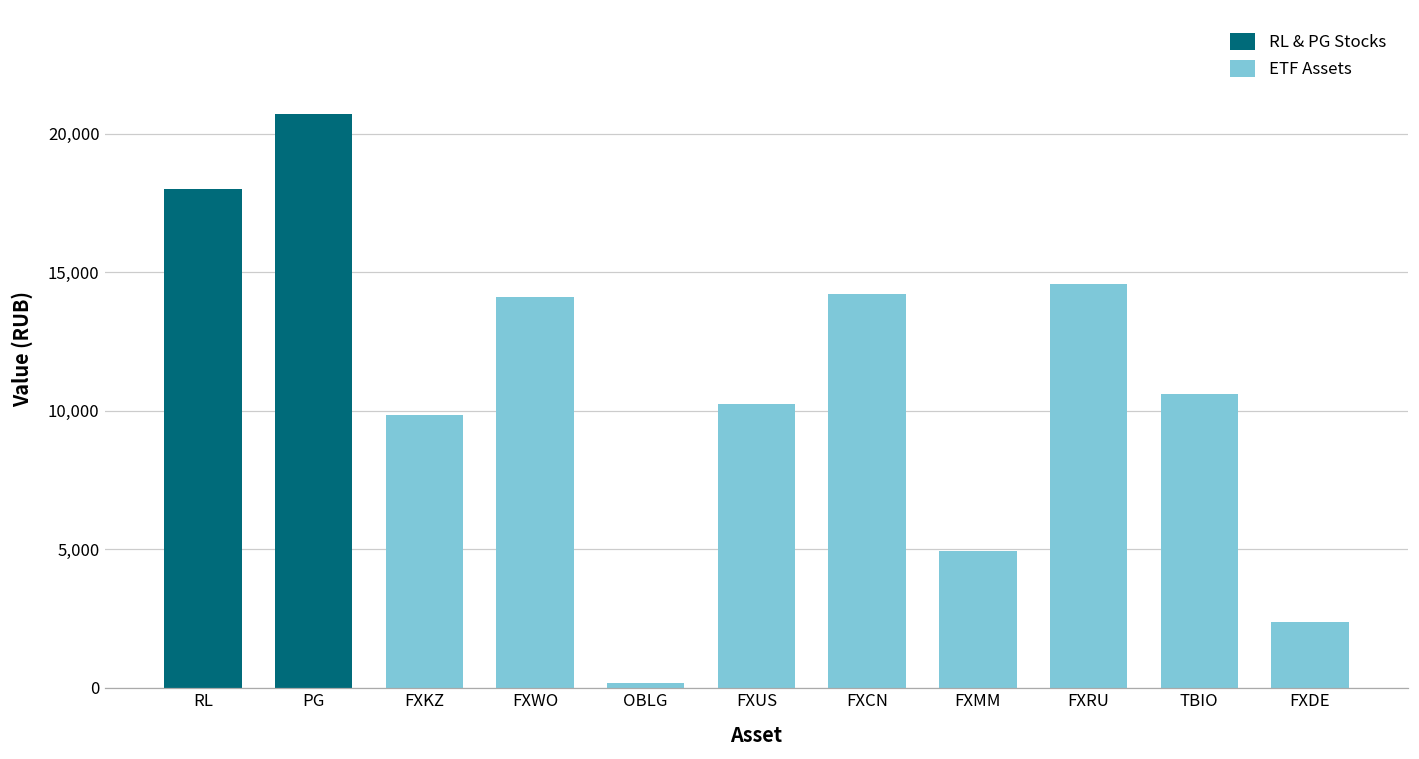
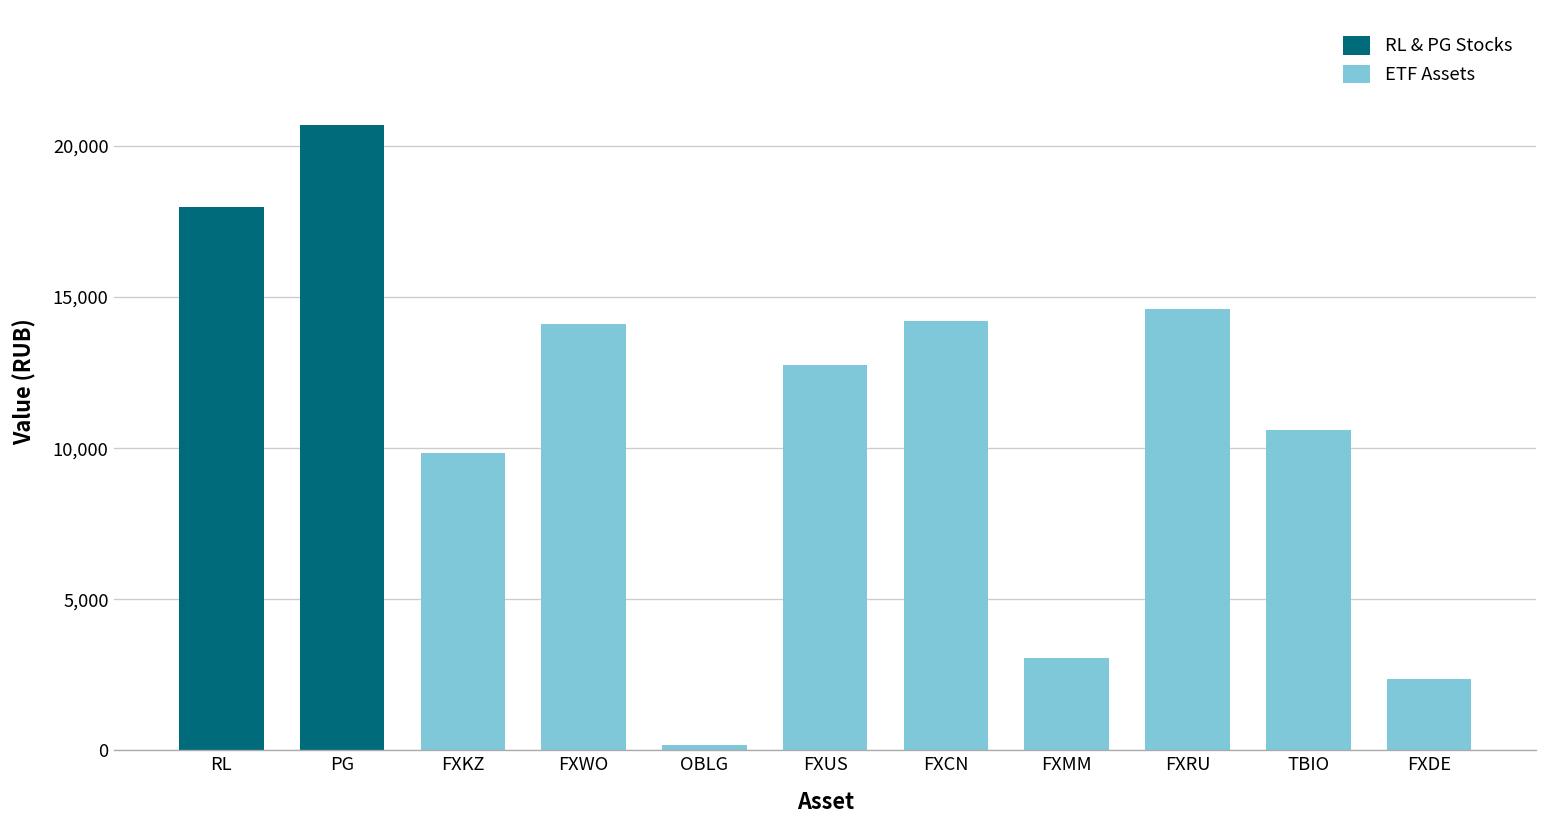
ETF Assets, FXUS: 10,300 -> 12,800
ETF Assets, FXMM: 5,000 -> 3,100
